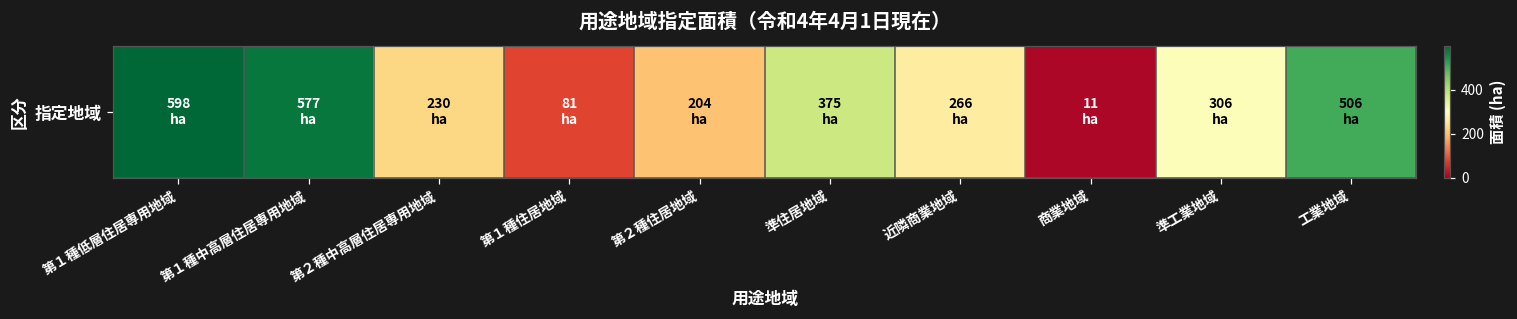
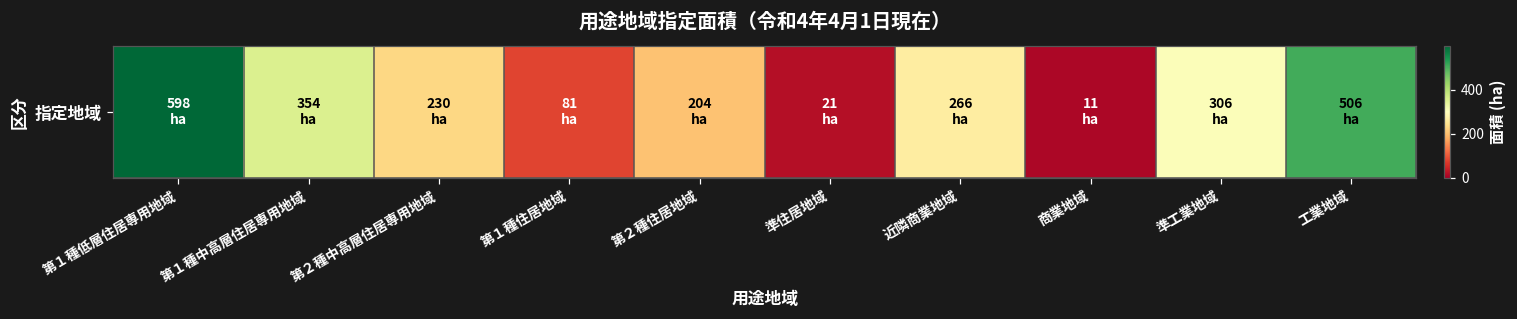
指定地域, 第１種中高層住居専用地域: 577 -> 354
指定地域, 準住居地域: 375 -> 21
